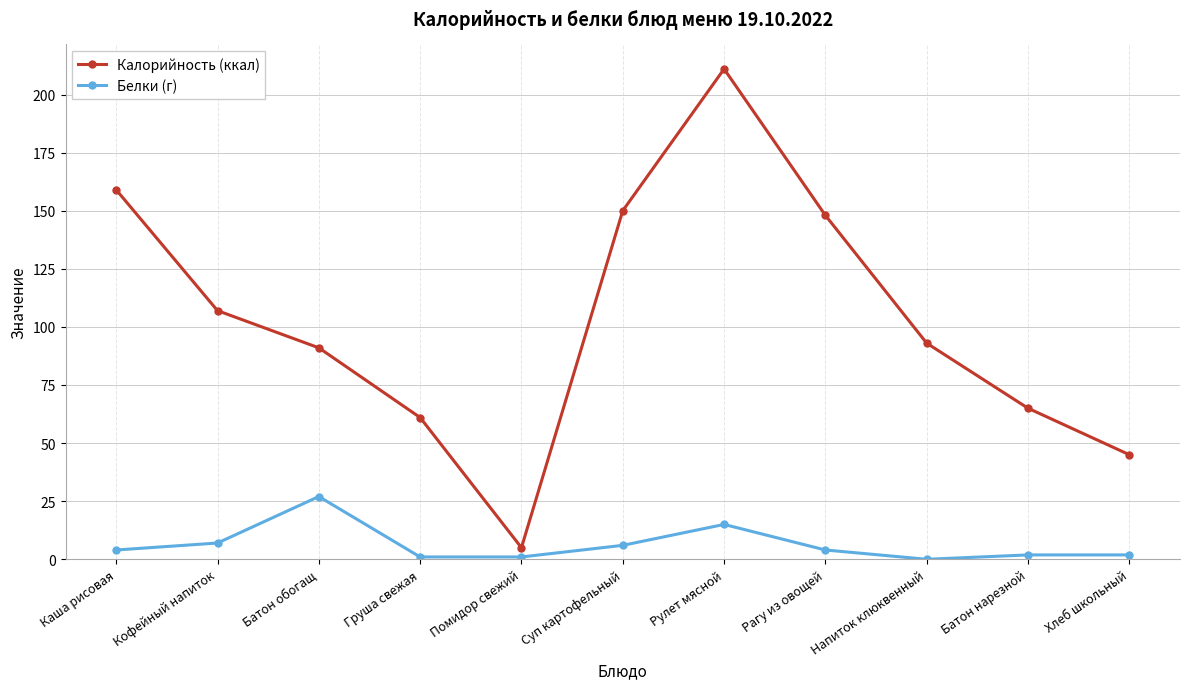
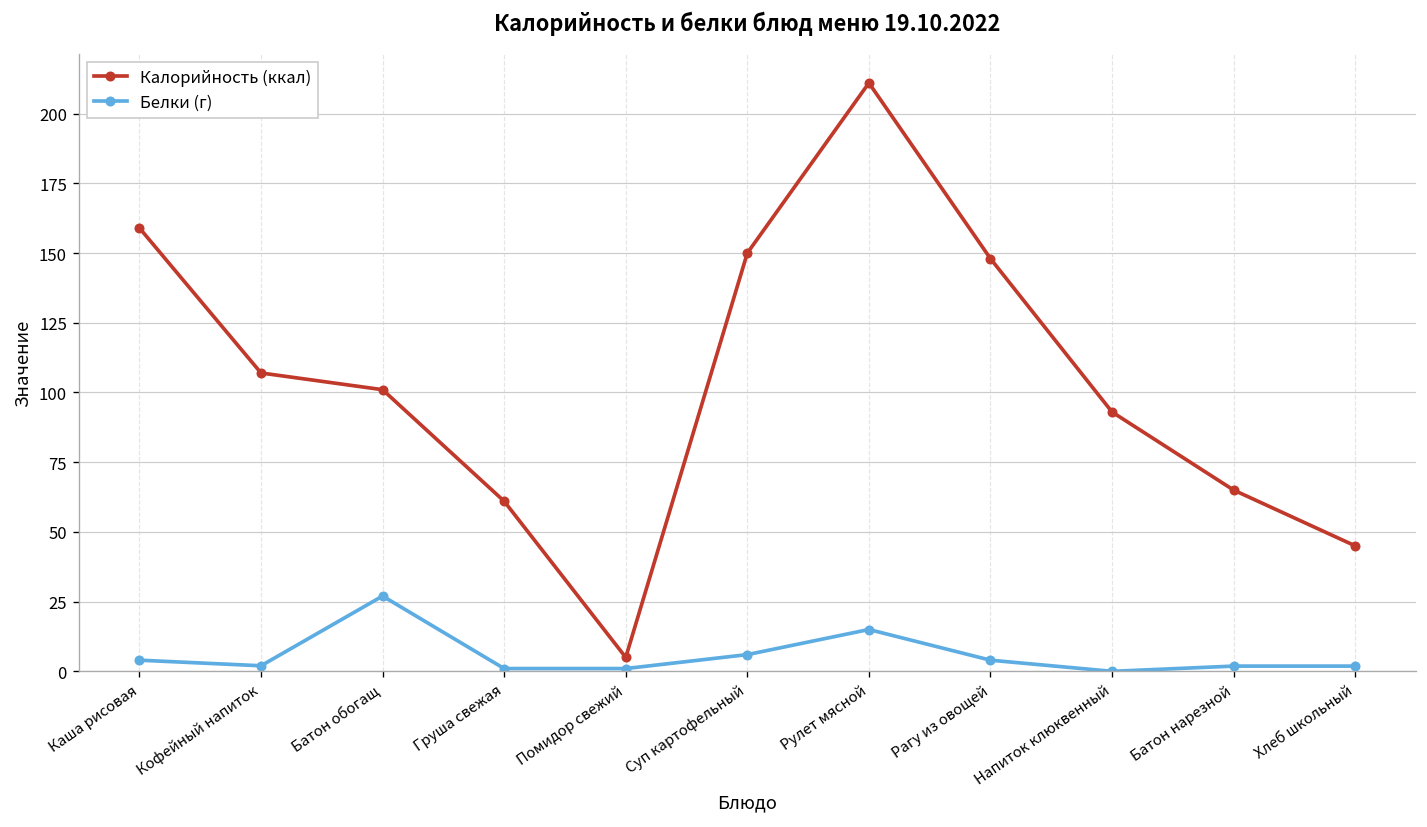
Белки (г), Кофейный напиток: 7 -> 2
Калорийность (ккал), Батон обогащ: 91 -> 101
